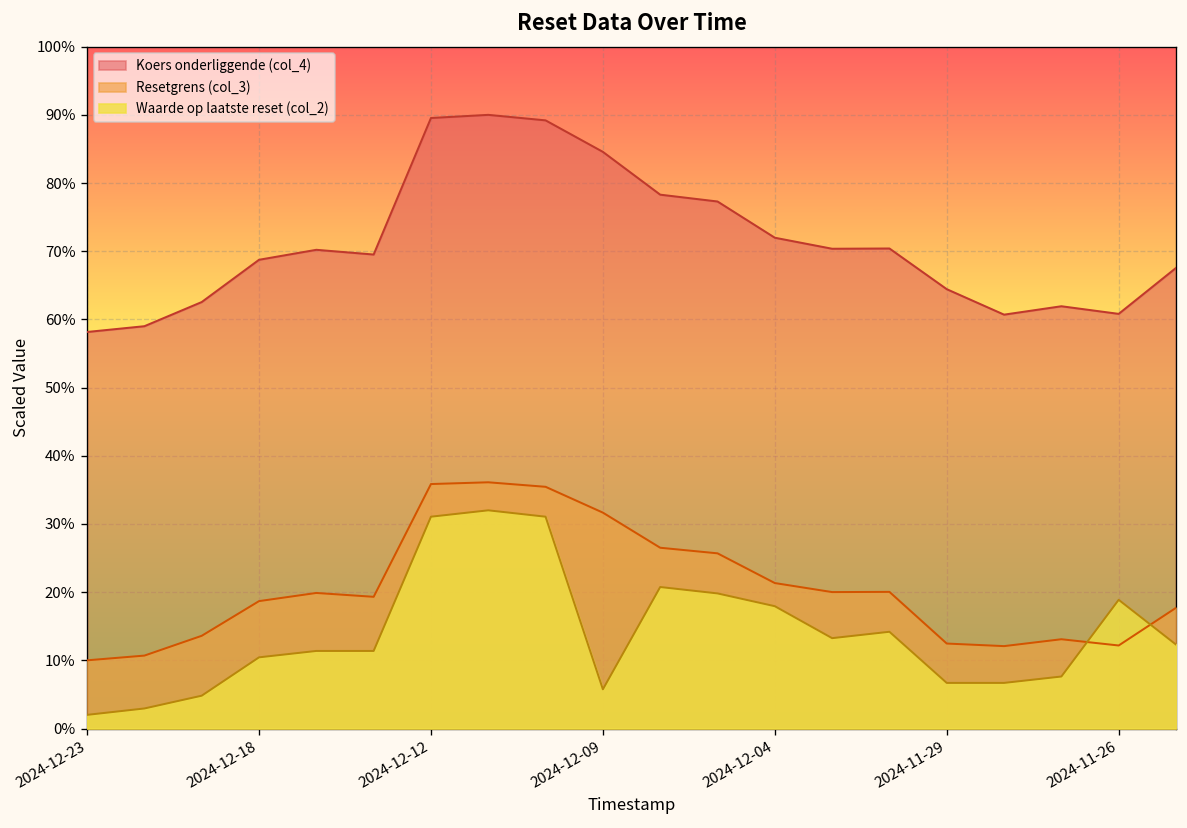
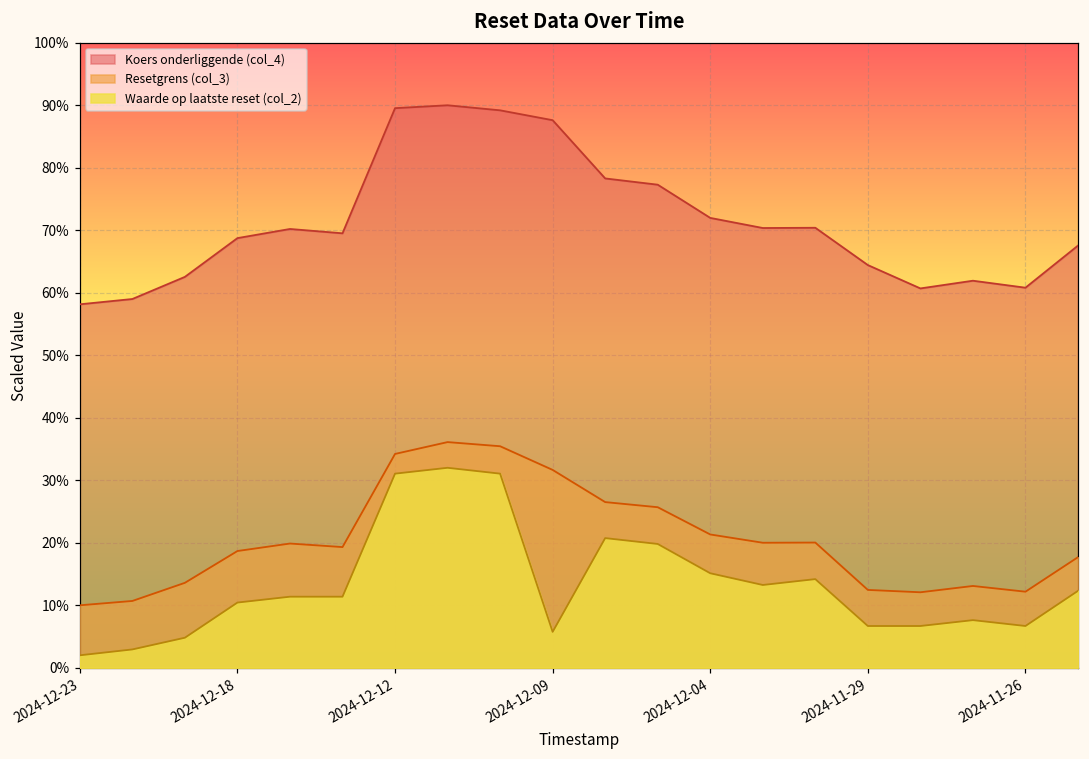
Resetgrens (col_3), 2024-12-12: 36% -> 34%
Koers onderliggende (col_4), 2024-12-09: 85% -> 88%
Waarde op laatste reset (col_2), 2024-12-04: 18% -> 15%
Waarde op laatste reset (col_2), 2024-11-26: 19% -> 7%
